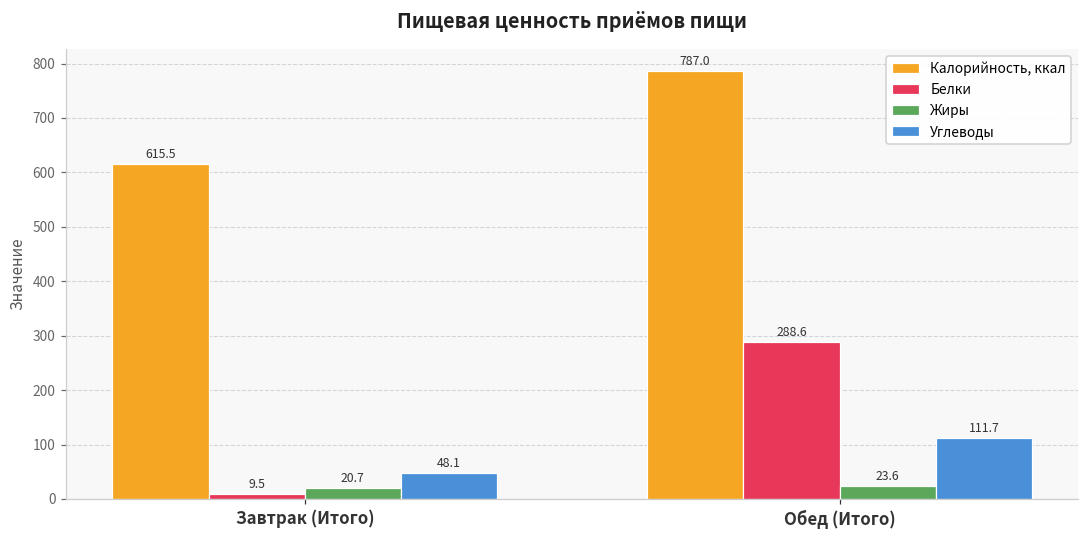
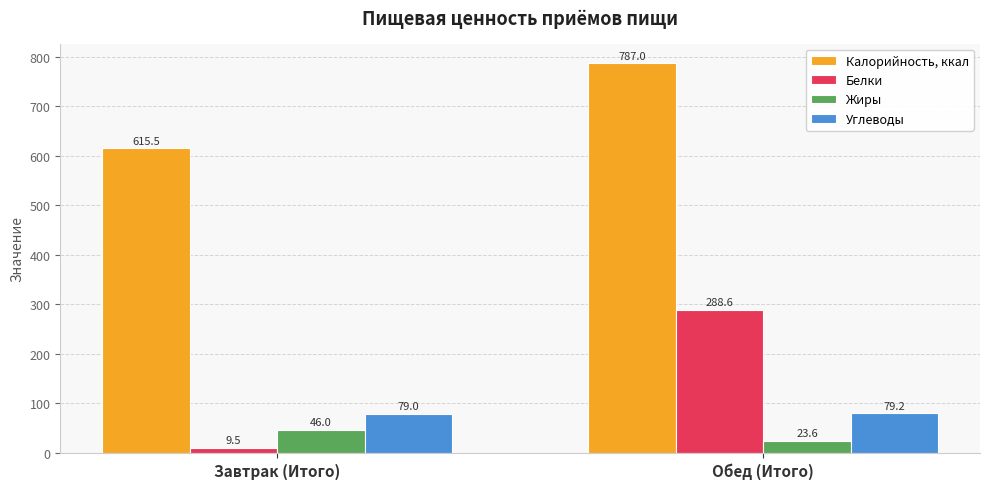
Жиры, Завтрак (Итого): 20.7 -> 46.0
Углеводы, Завтрак (Итого): 48.1 -> 79.0
Углеводы, Обед (Итого): 111.7 -> 79.2
